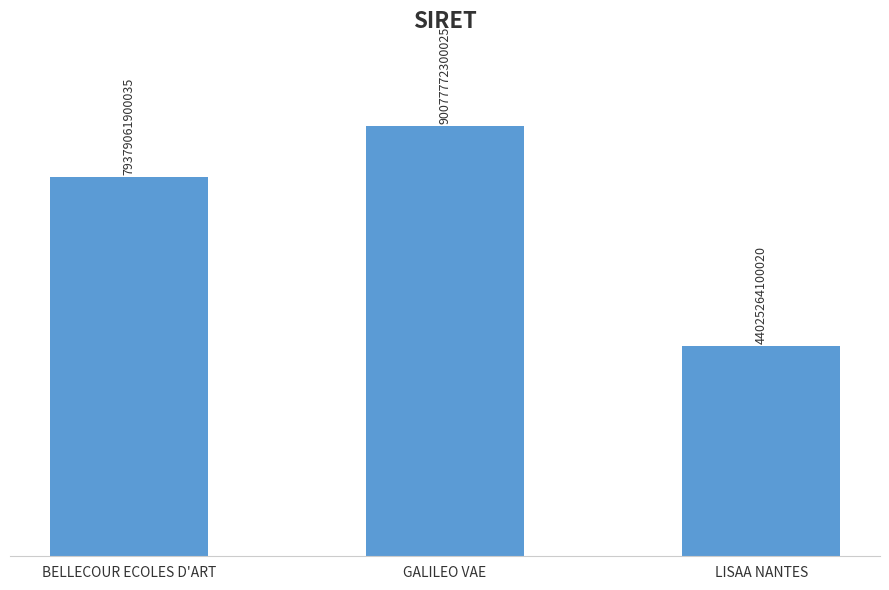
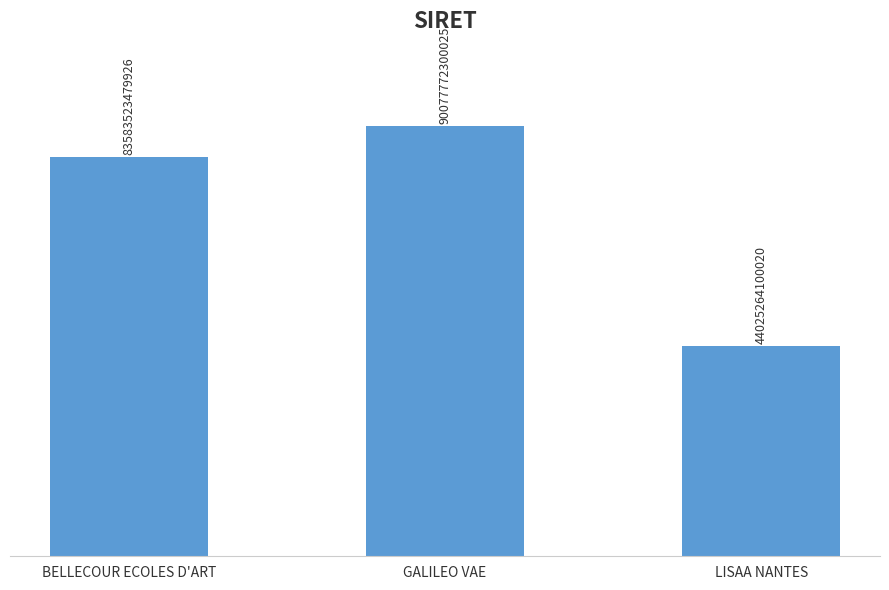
BELLECOUR ECOLES D'ART: 79379061900035 -> 83583523479926
